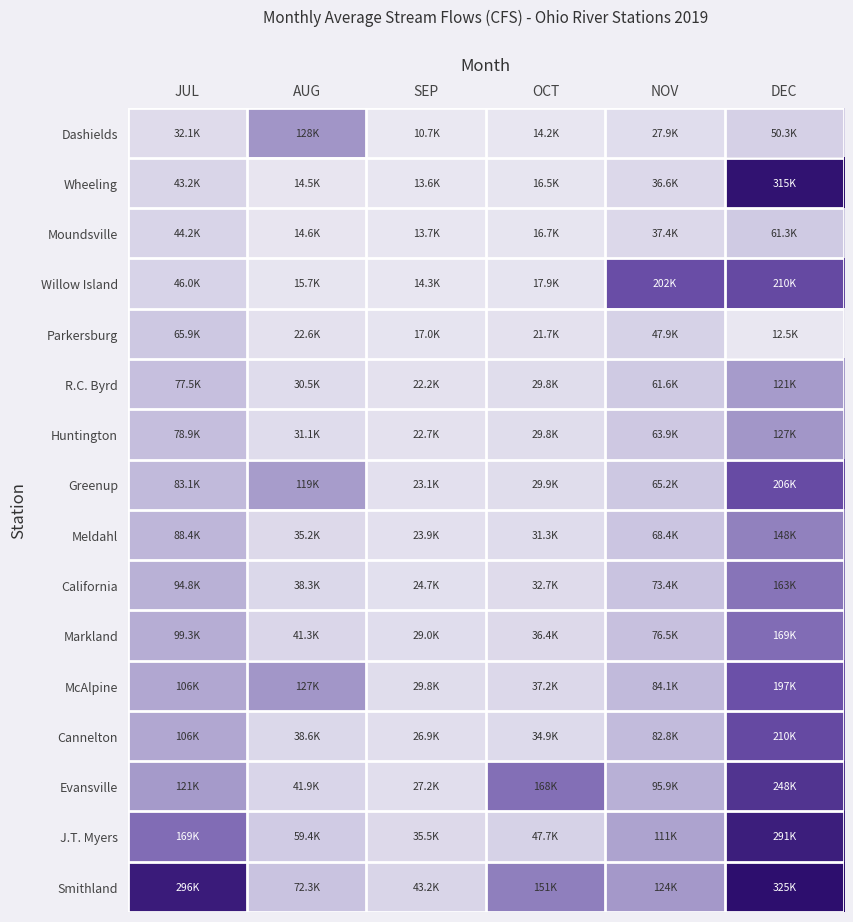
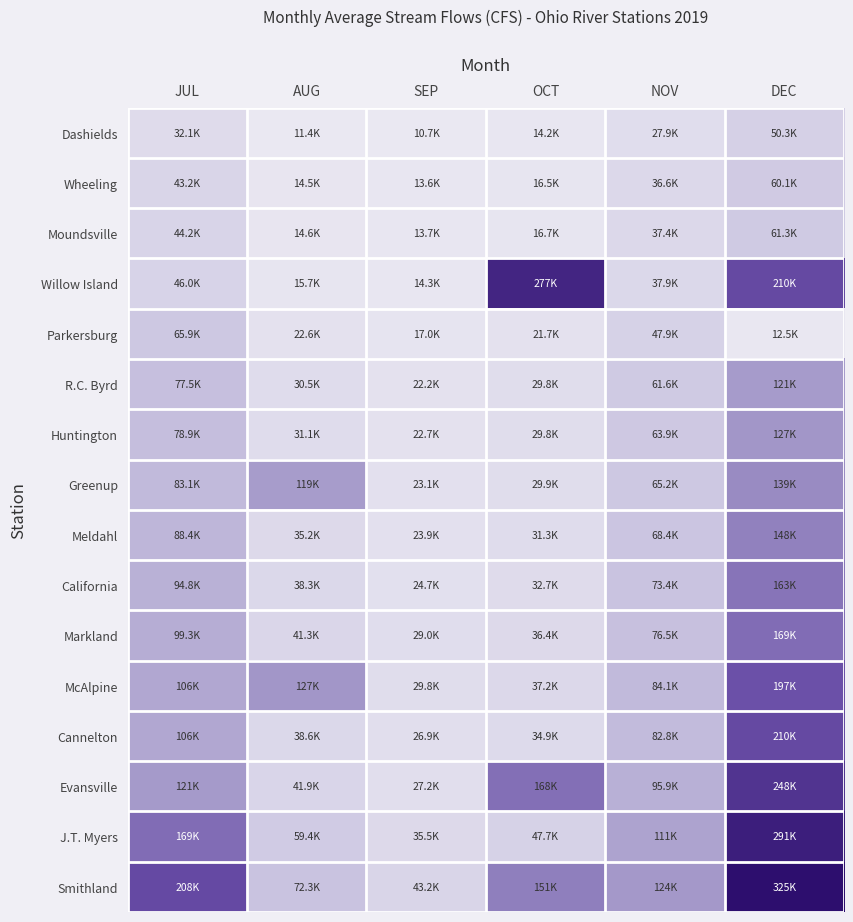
Dashields, AUG: 128K -> 11.4K
Wheeling, DEC: 315K -> 60.1K
Willow Island, OCT: 17.9K -> 277K
Willow Island, NOV: 202K -> 37.9K
Greenup, DEC: 206K -> 139K
Smithland, JUL: 296K -> 208K
